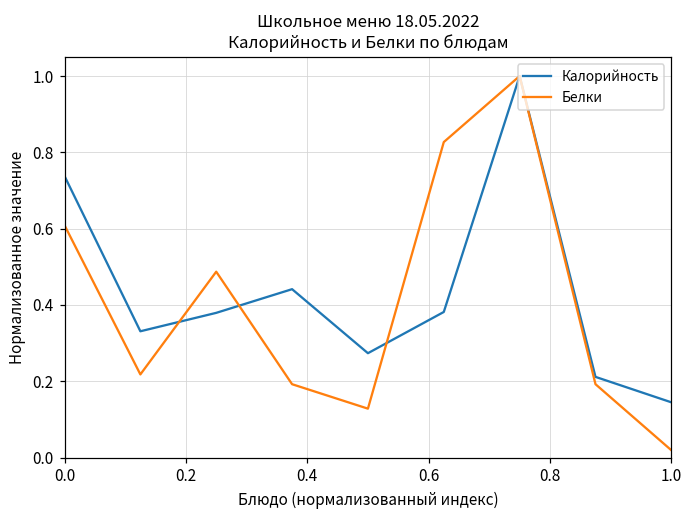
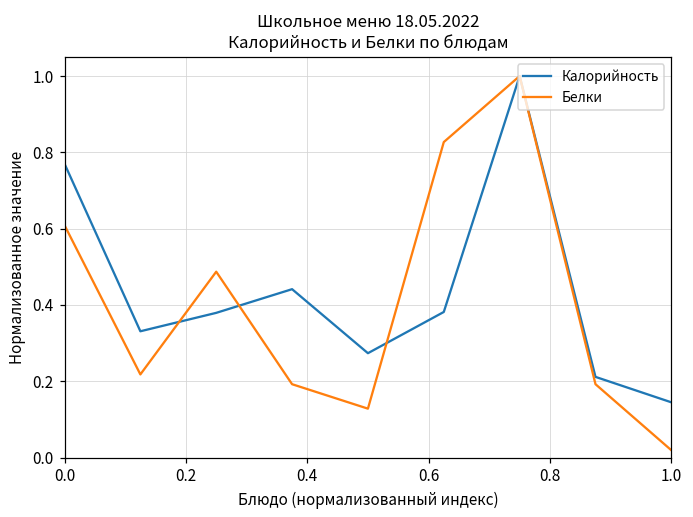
Калорийность, 0.0: 0.74 -> 0.77
